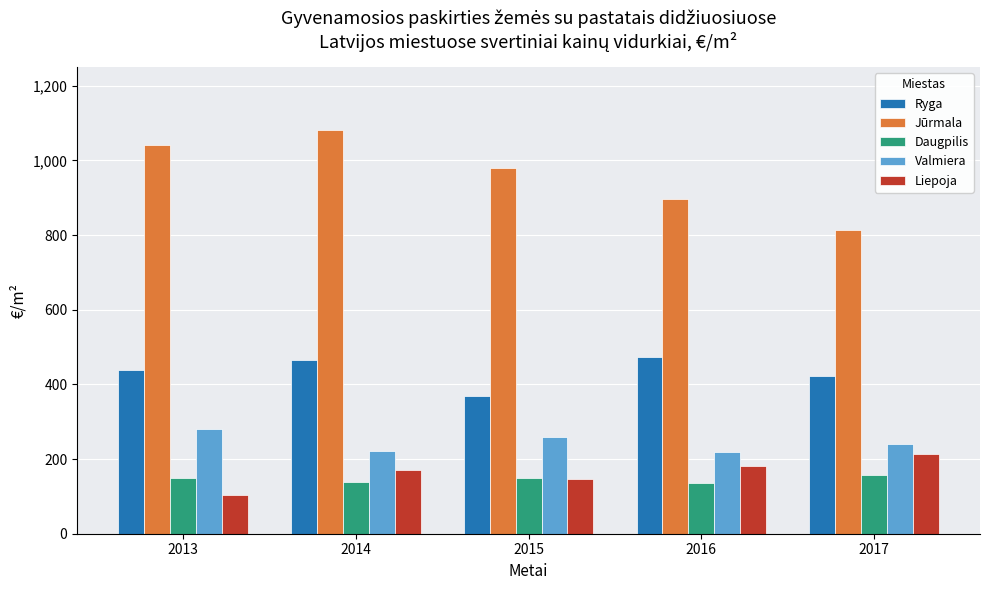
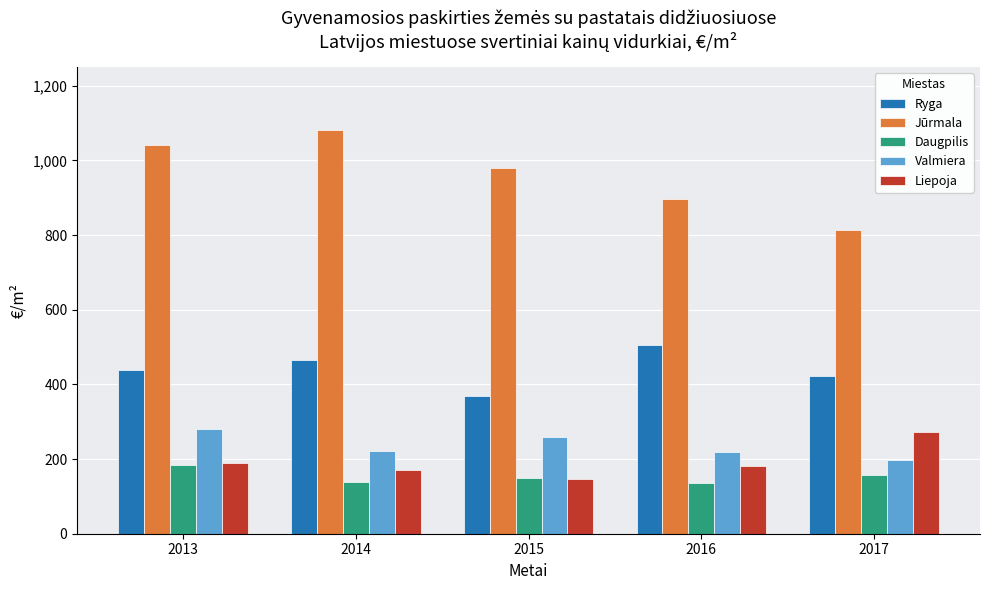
Daugpilis, 2013: 150 -> 180
Liepoja, 2013: 100 -> 190
Ryga, 2016: 470 -> 500
Valmiera, 2017: 240 -> 200
Liepoja, 2017: 210 -> 270
